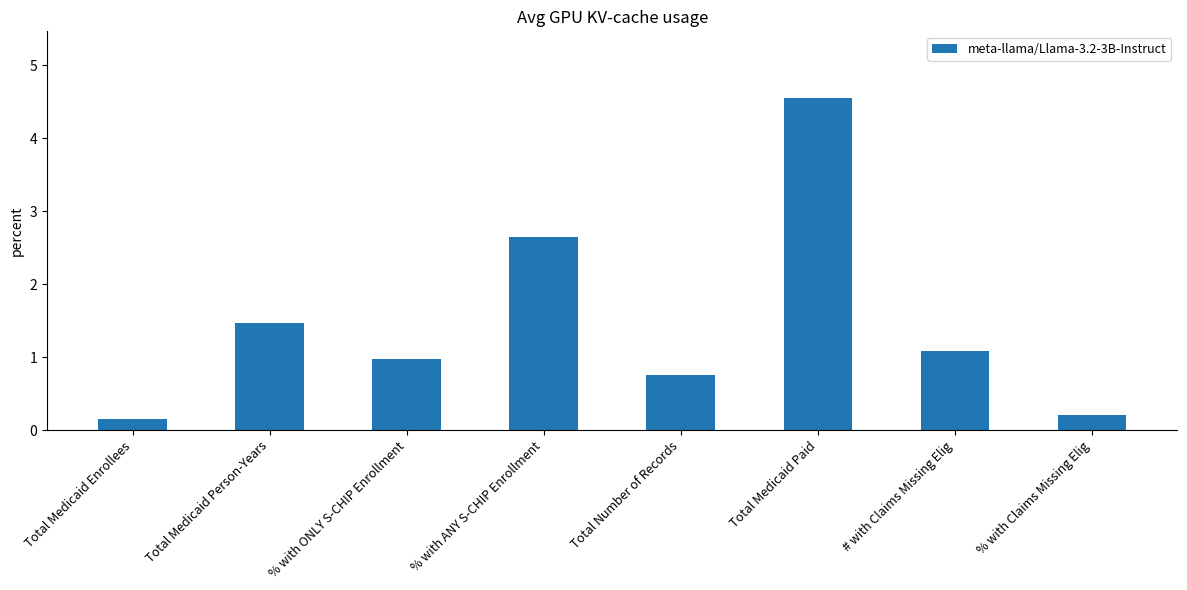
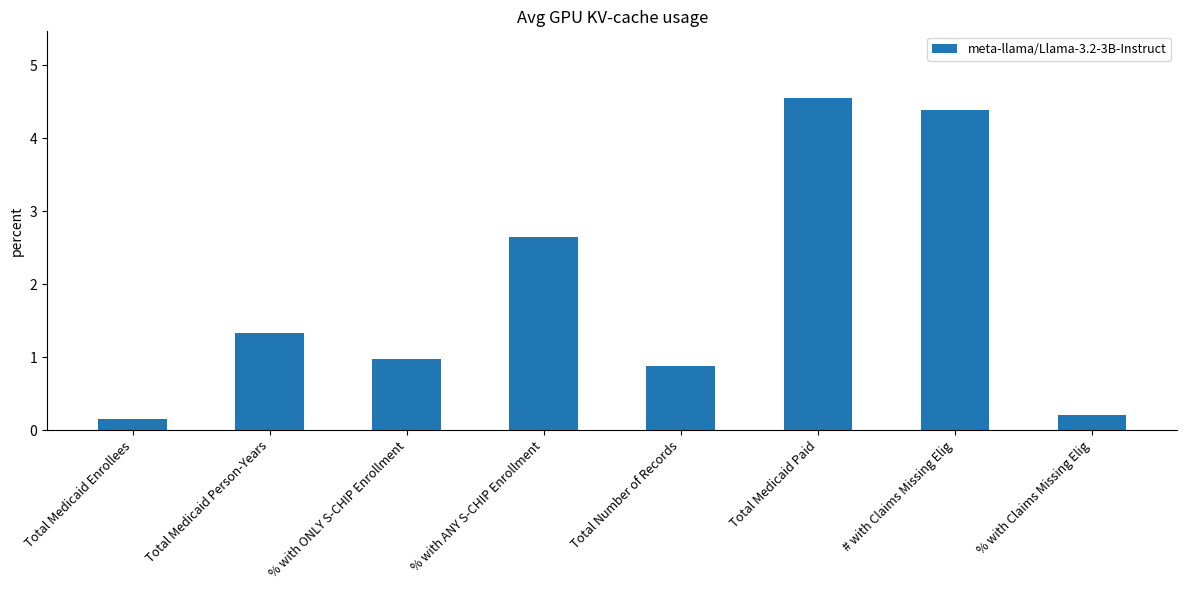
Total Medicaid Person-Years: 1.5 -> 1.3
Total Number of Records: 0.7 -> 0.9
# with Claims Missing Elig: 1.1 -> 4.4
